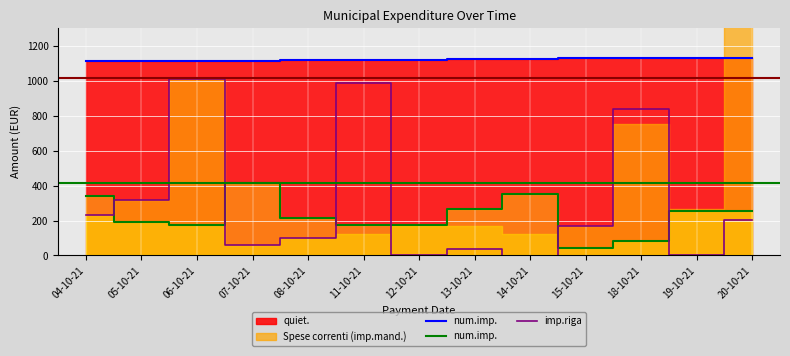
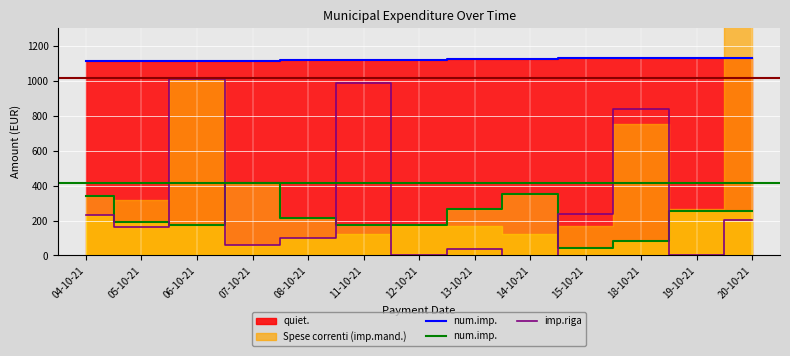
imp.riga, 05-10-21: 320 -> 160
imp.riga, 15-10-21: 170 -> 240
